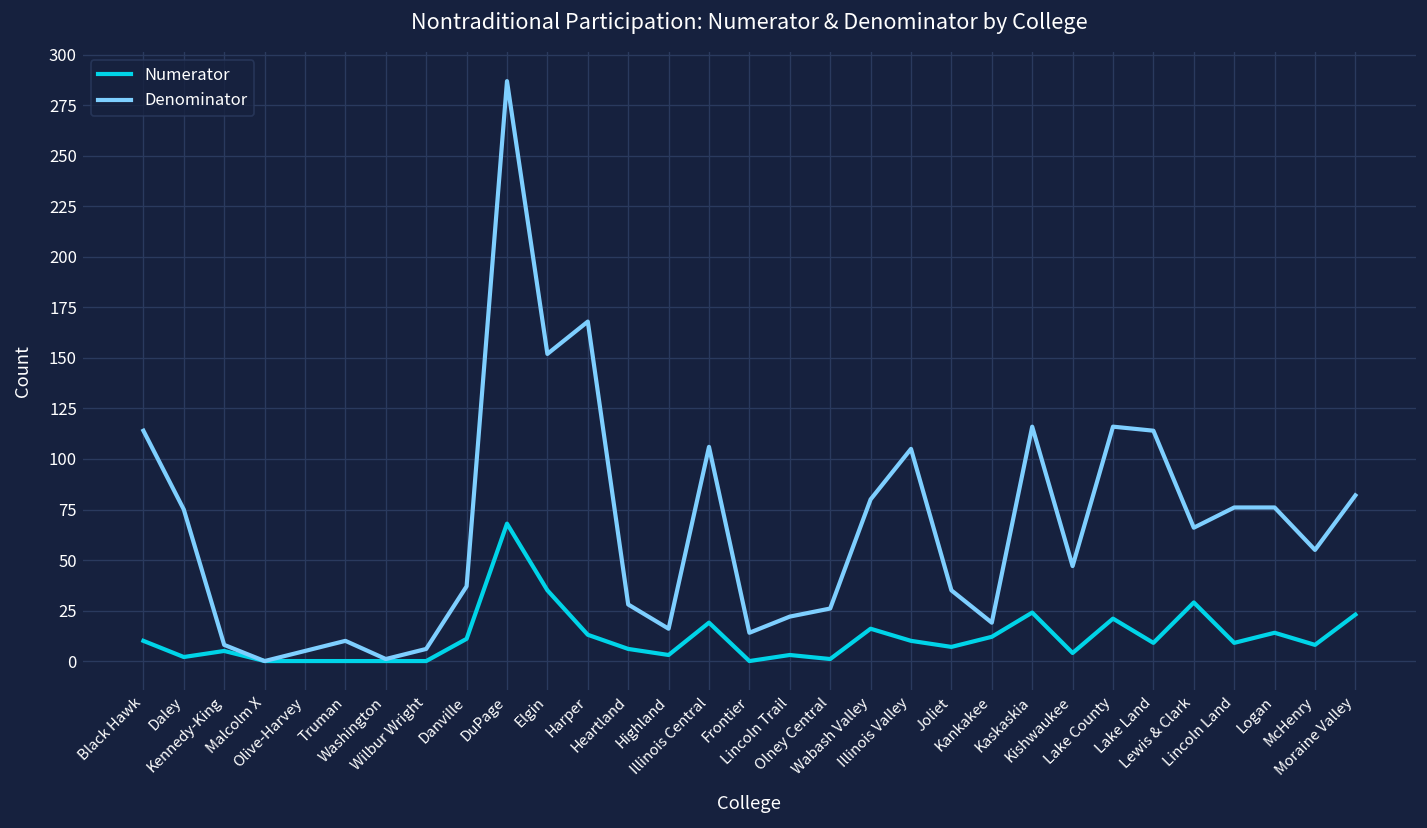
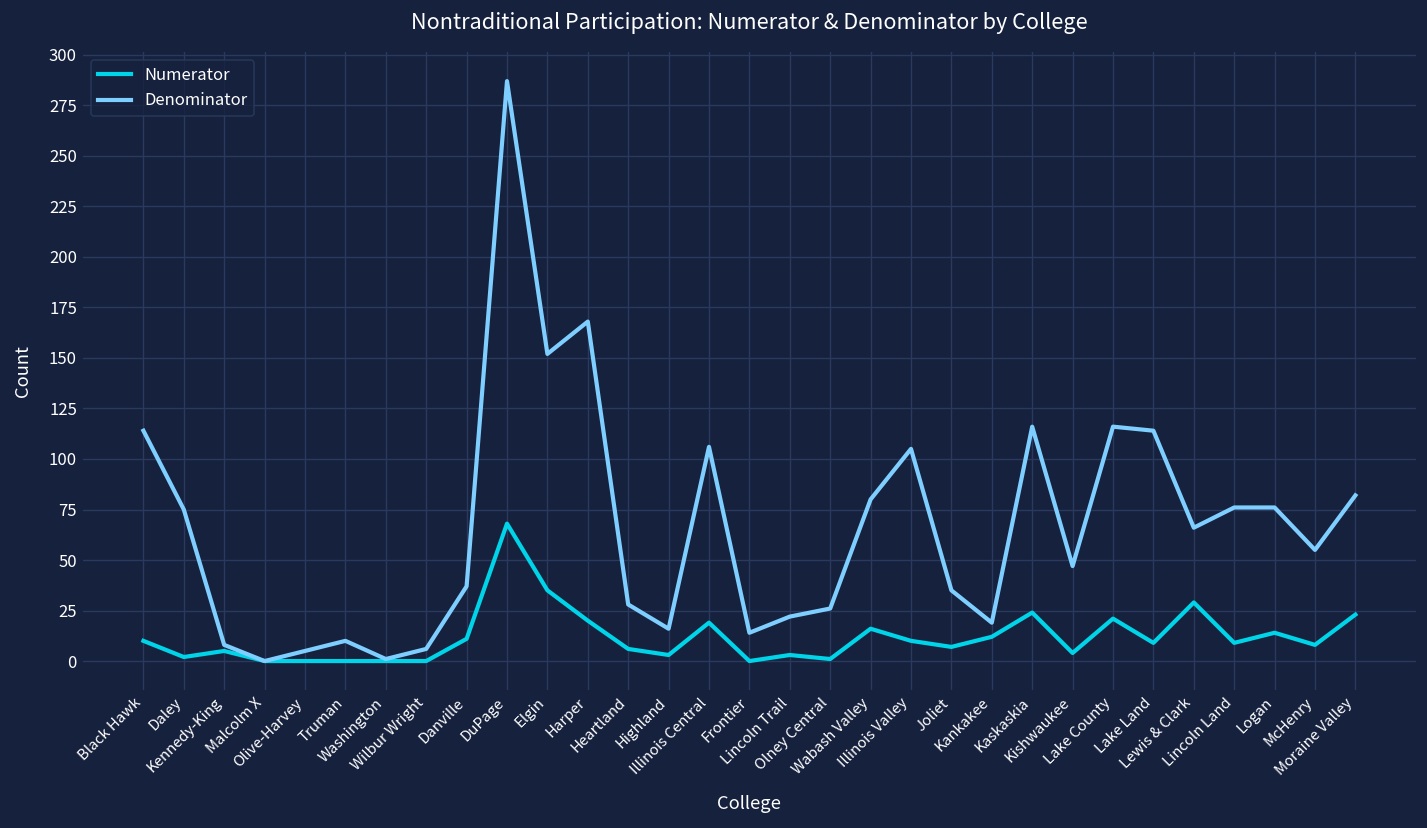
Numerator, Harper: 13 -> 20
